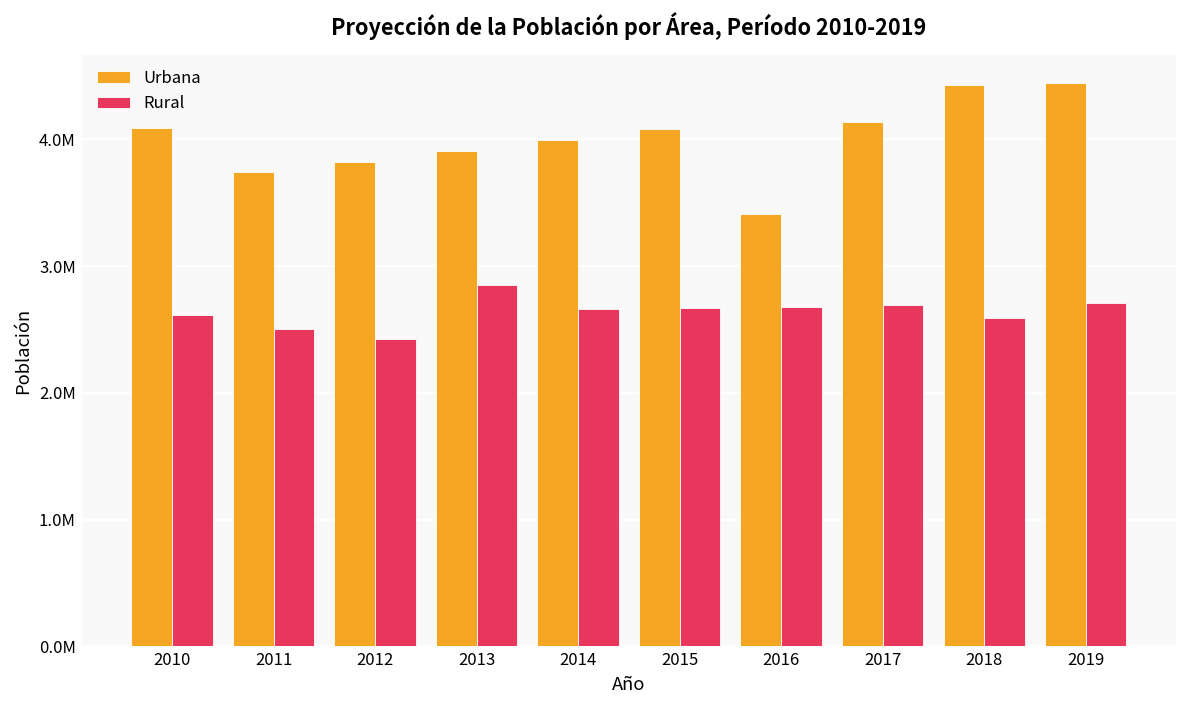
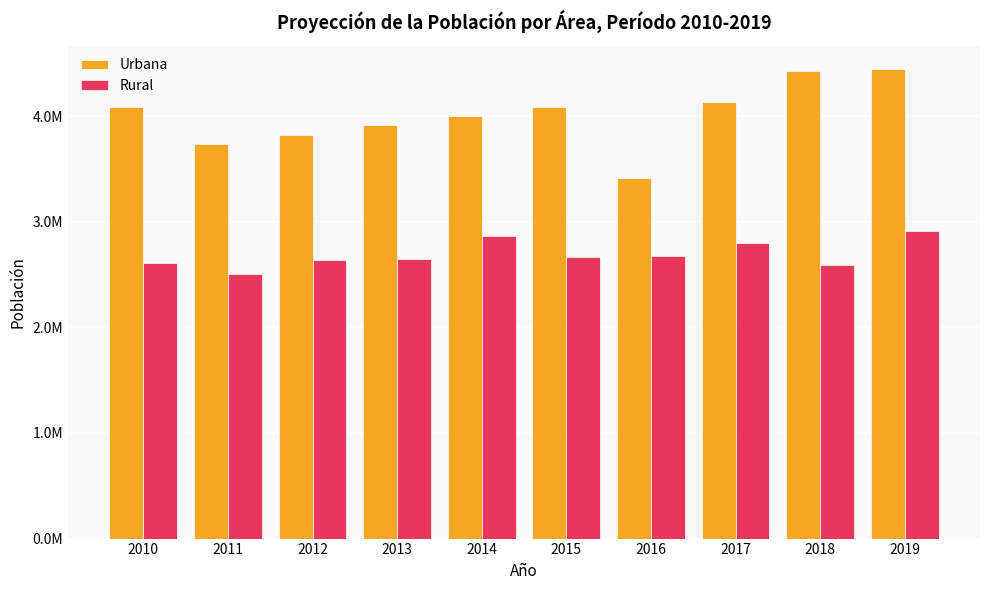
Rural, 2012: 2430000 -> 2640000
Rural, 2013: 2850000 -> 2650000
Rural, 2014: 2660000 -> 2870000
Rural, 2017: 2690000 -> 2800000
Rural, 2019: 2710000 -> 2910000
